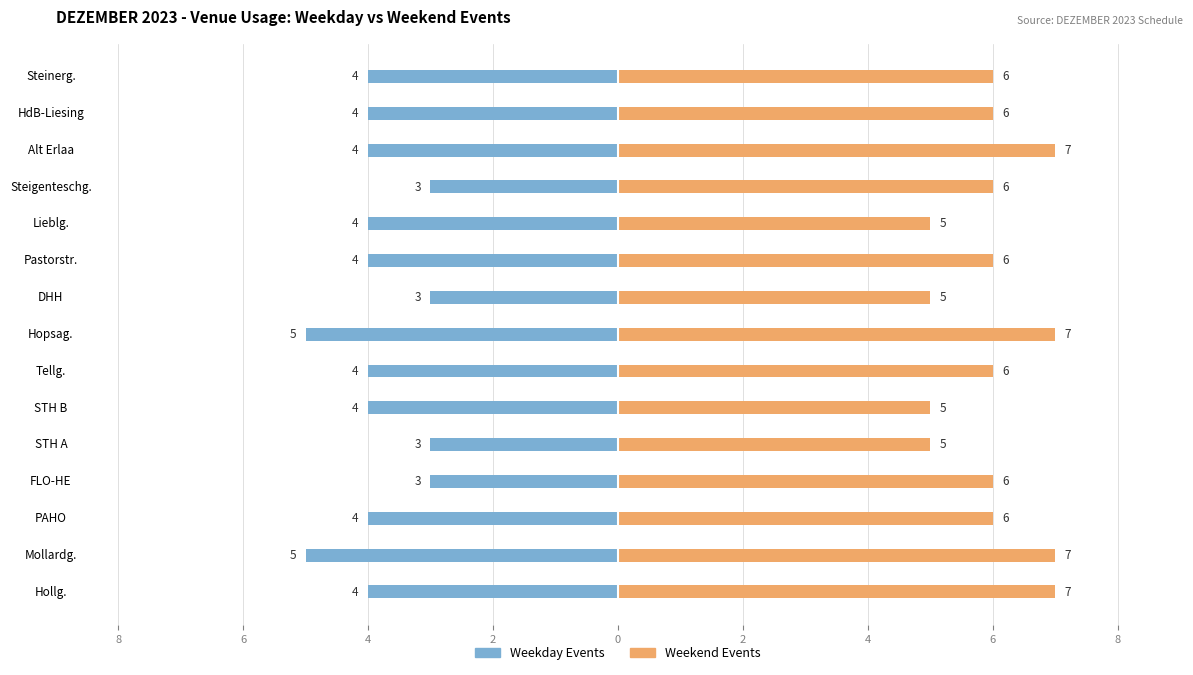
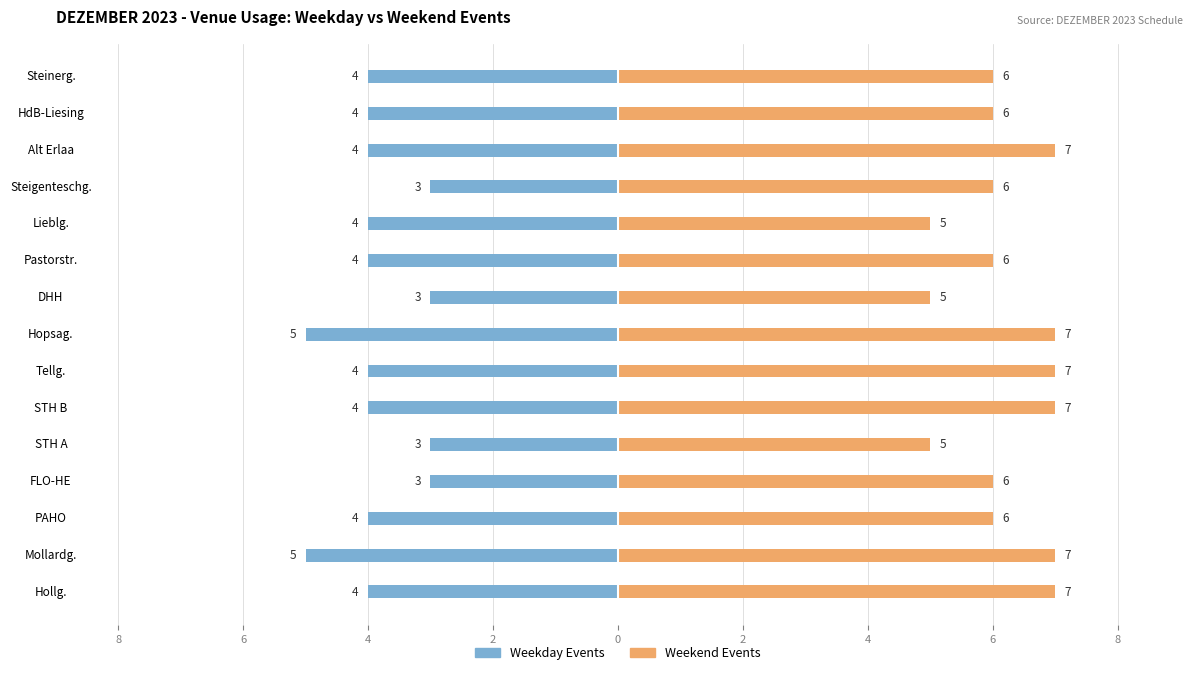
Weekend Events, Tellg.: 6 -> 7
Weekend Events, STH B: 5 -> 7
